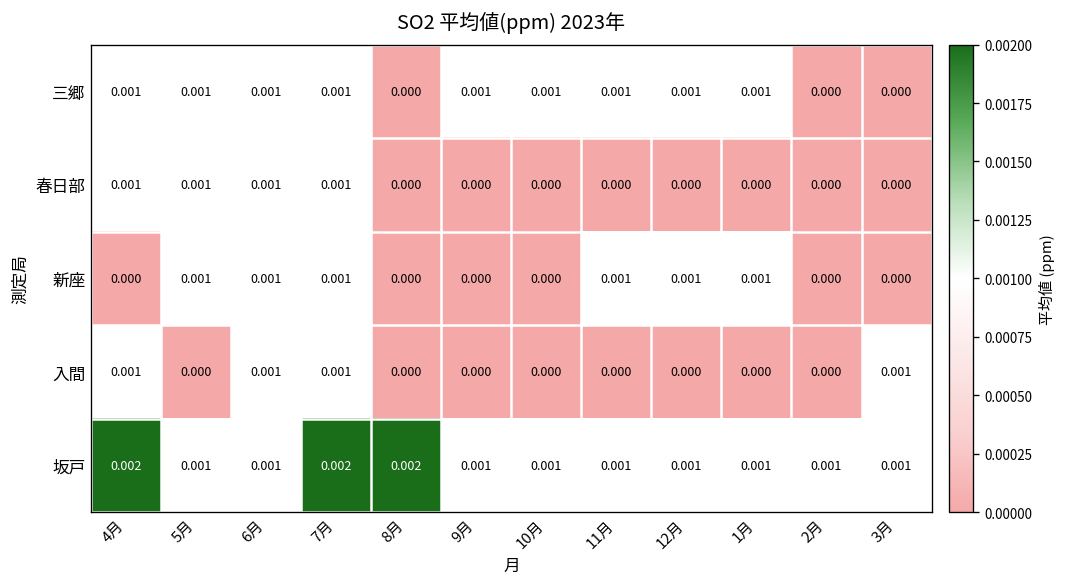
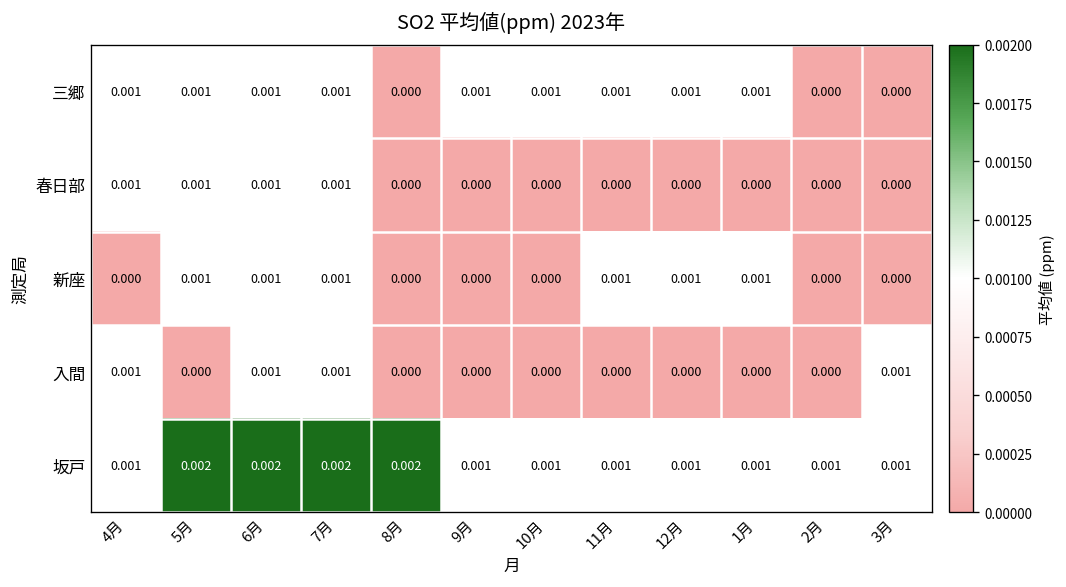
坂戸, 4月: 0.002 -> 0.001
坂戸, 5月: 0.001 -> 0.002
坂戸, 6月: 0.001 -> 0.002
